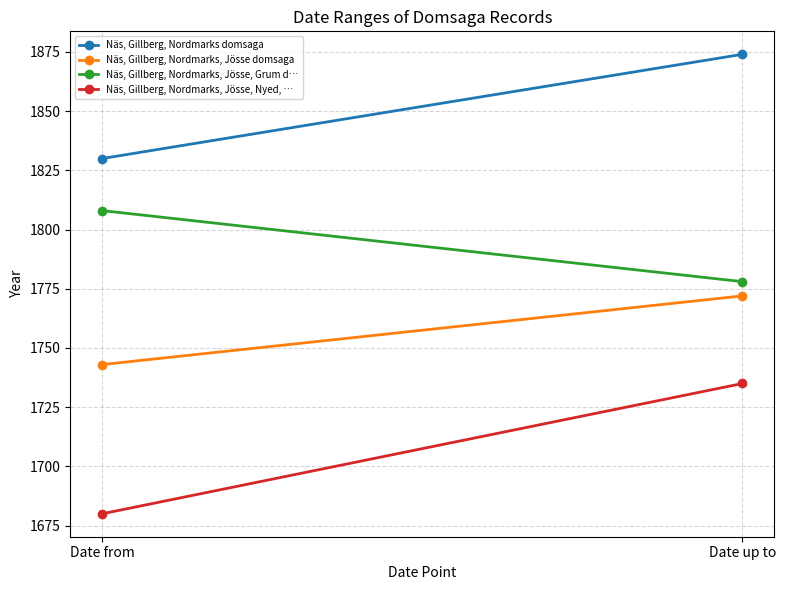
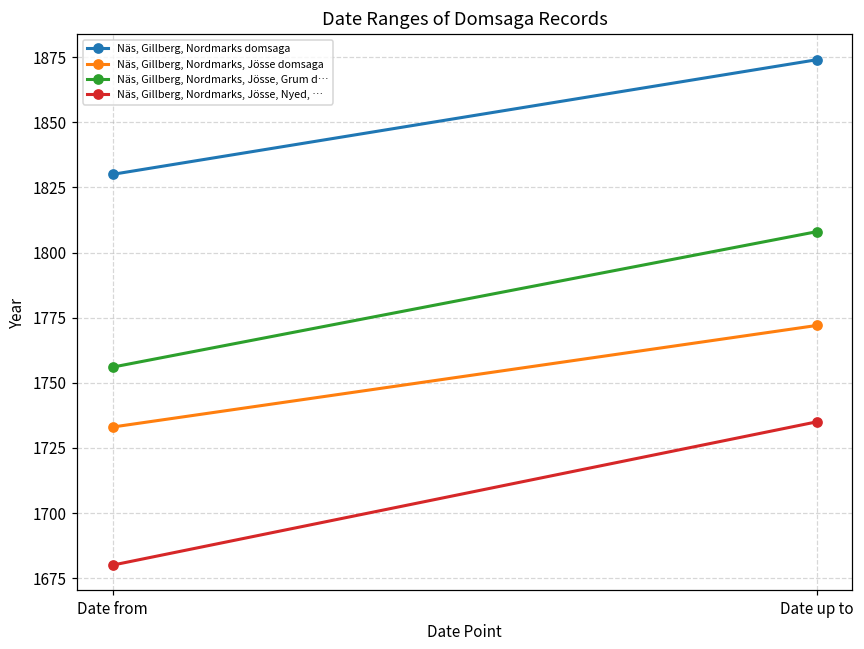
Näs, Gillberg, Nordmarks, Jösse domsaga, Date from: 1743 -> 1733
Näs, Gillberg, Nordmarks, Jösse, Grum d…, Date from: 1808 -> 1756
Näs, Gillberg, Nordmarks, Jösse, Grum d…, Date up to: 1778 -> 1808
